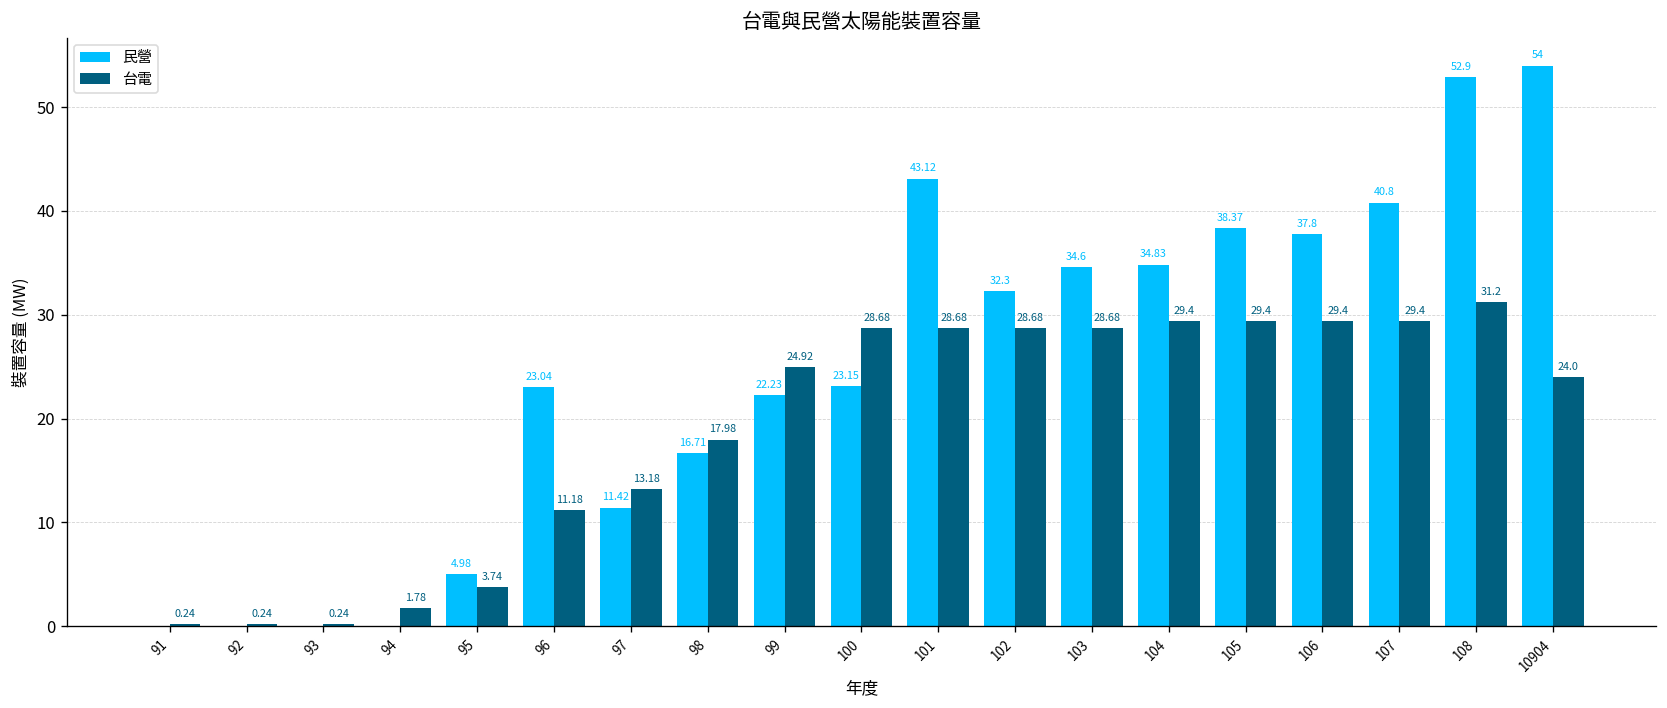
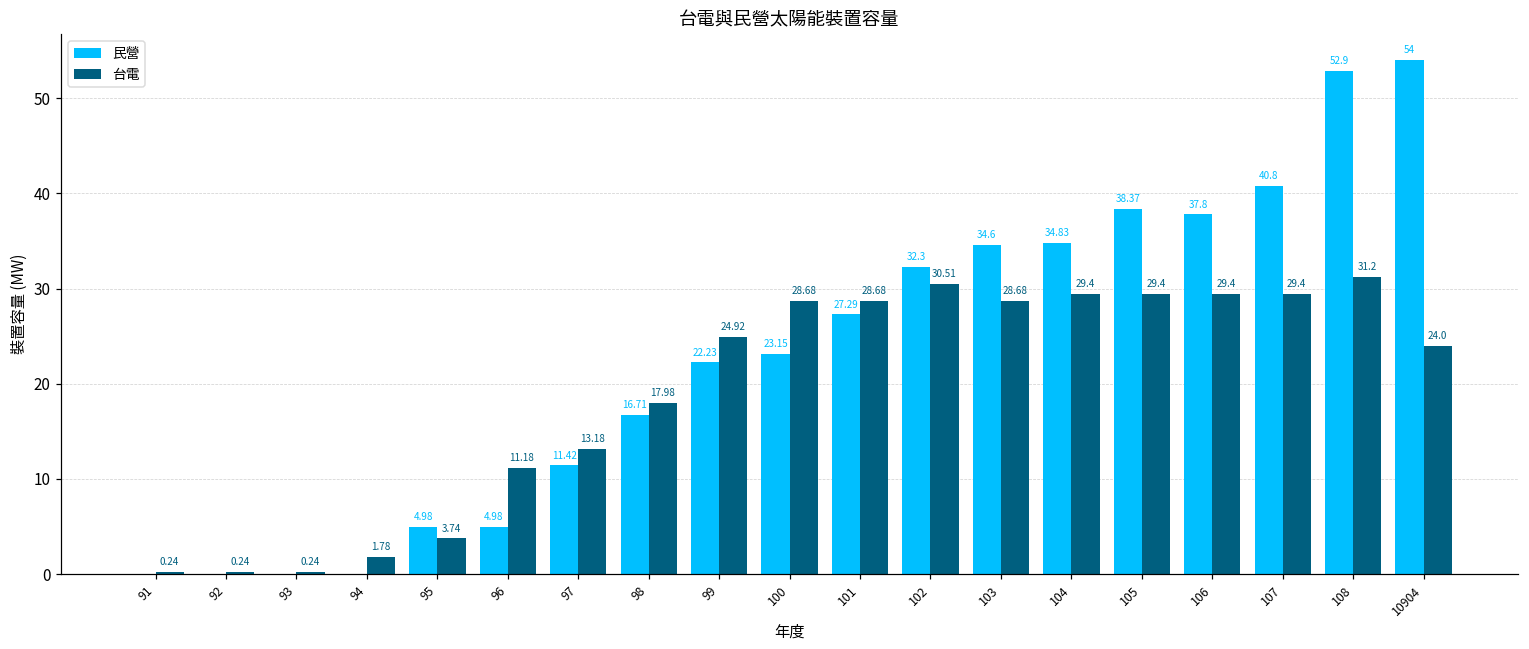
民營, 96: 23.04 -> 4.98
民營, 101: 43.12 -> 27.29
台電, 102: 28.68 -> 30.51
